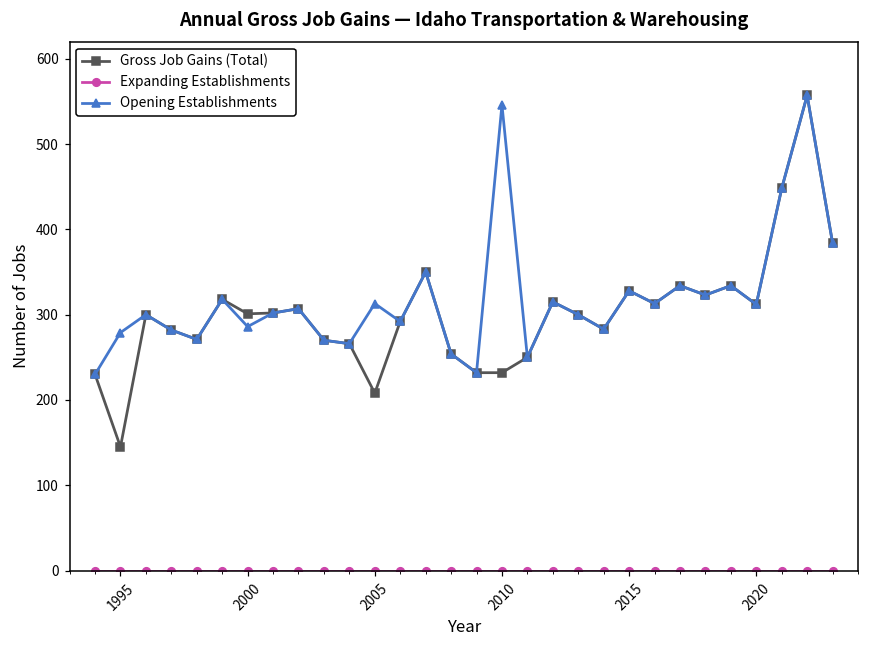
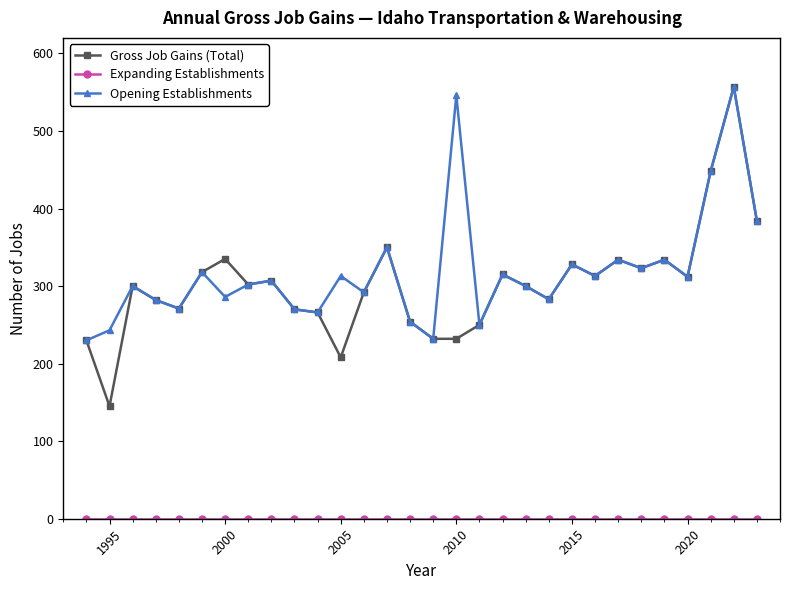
Opening Establishments, 1995: 280 -> 240
Gross Job Gains (Total), 2000: 300 -> 340
